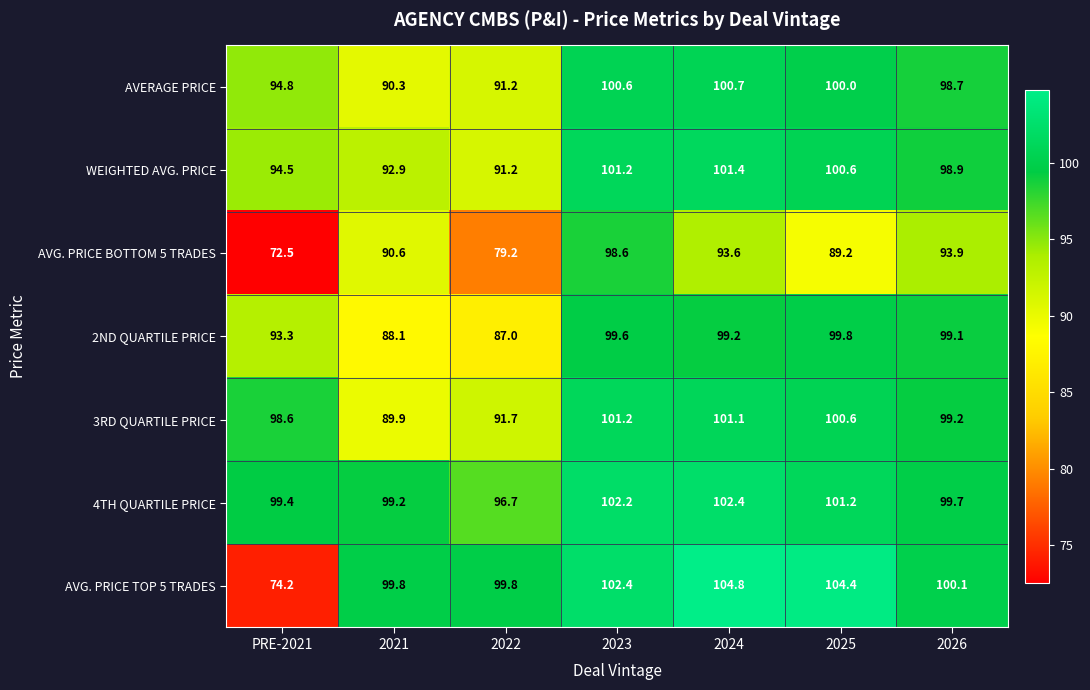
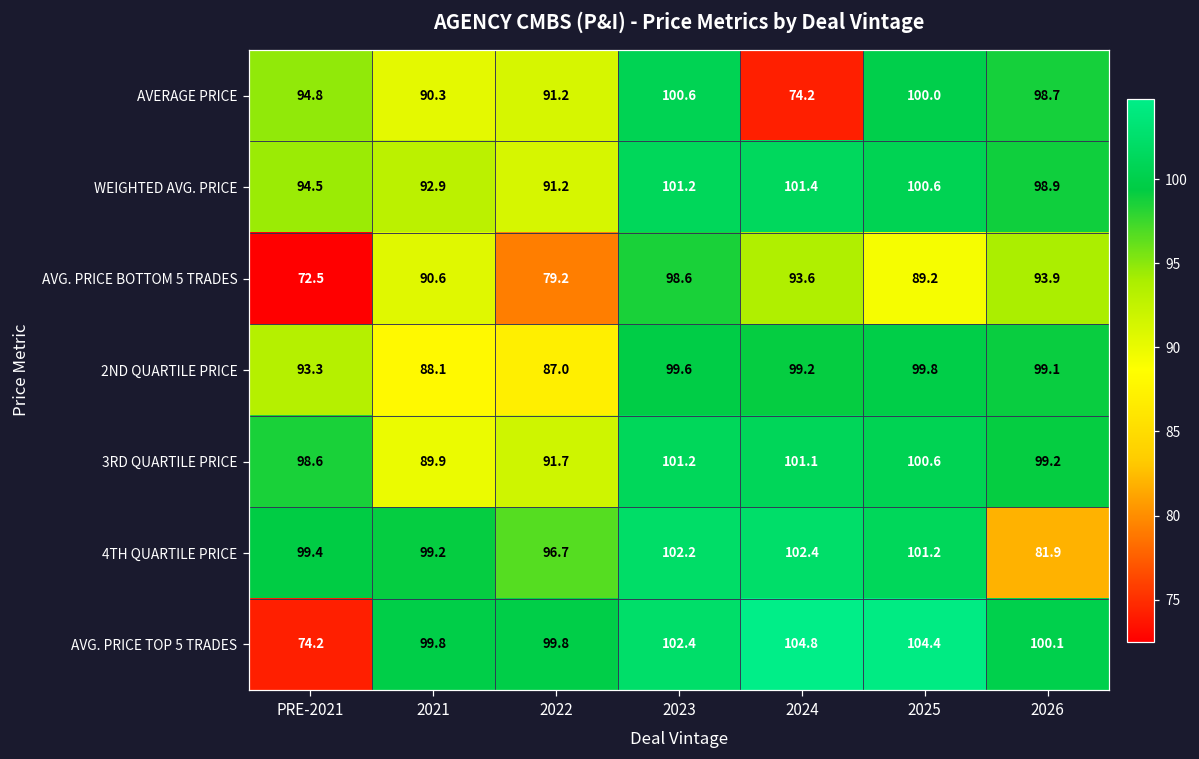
AVERAGE PRICE, 2024: 100.7 -> 74.2
4TH QUARTILE PRICE, 2026: 99.7 -> 81.9
